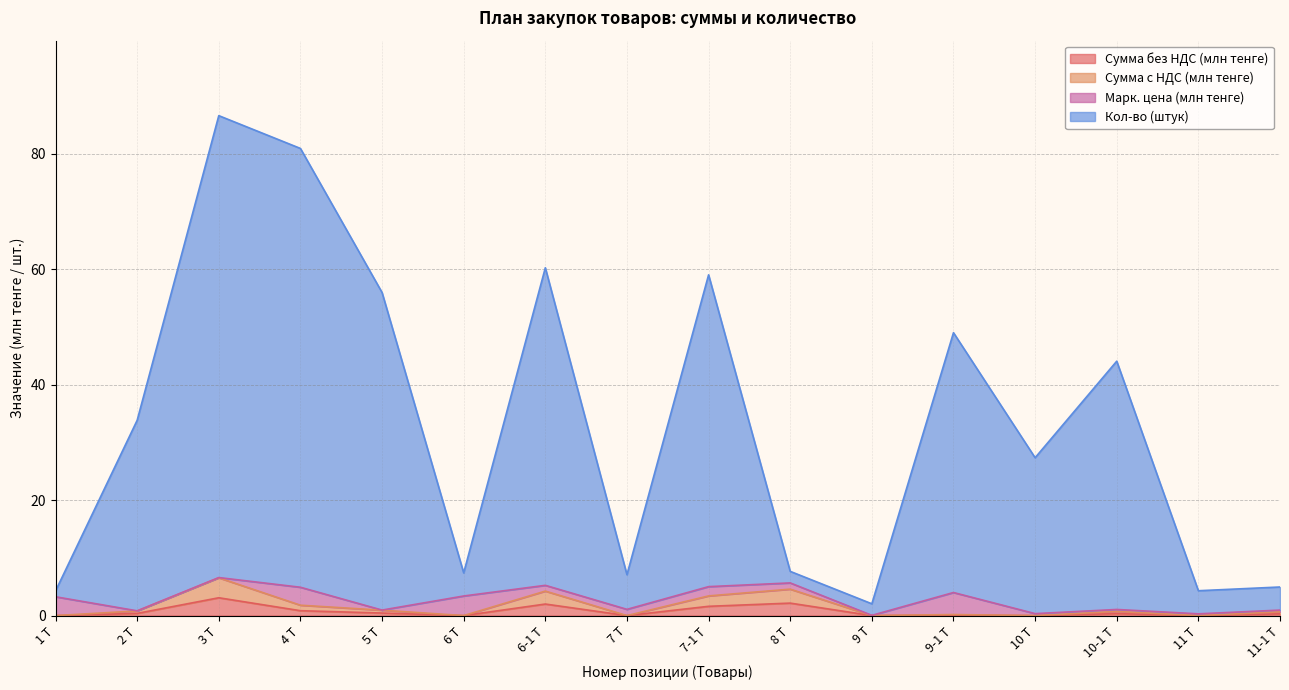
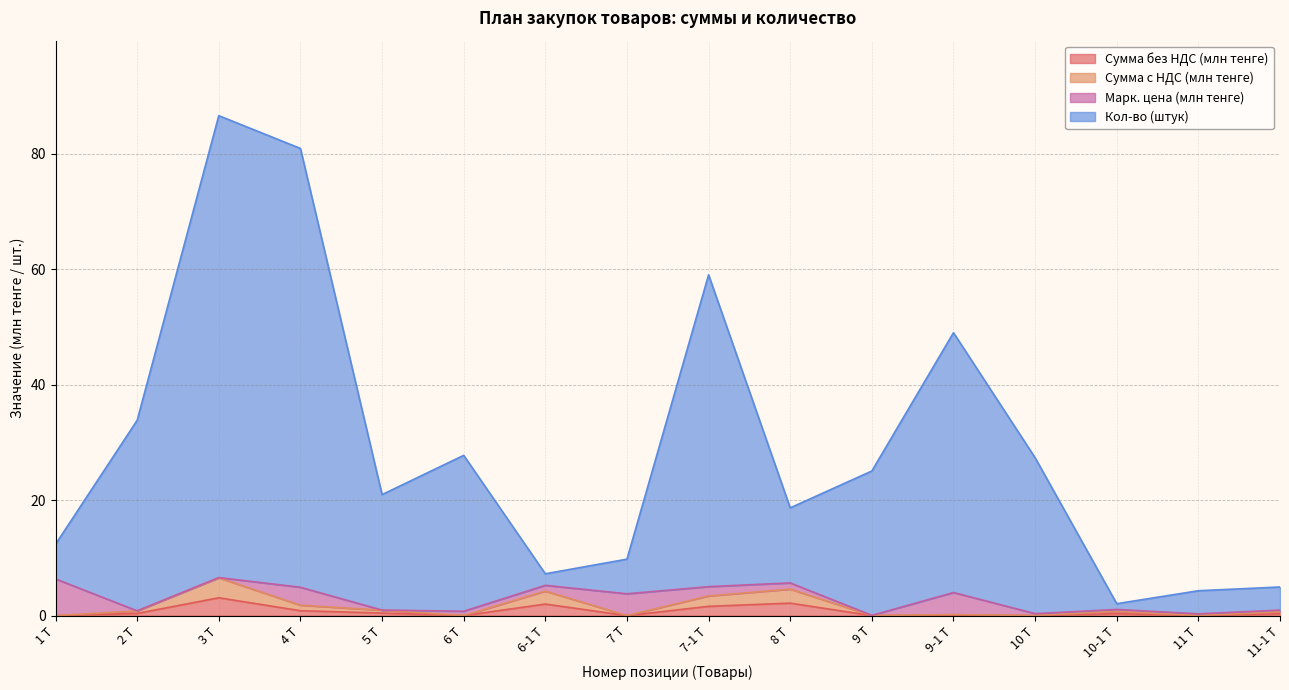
Марк. цена (млн тенге), 1 Т: 3 -> 6
Кол-во (штук), 1 Т: 1 -> 6
Кол-во (штук), 5 Т: 55 -> 20
Марк. цена (млн тенге), 6 Т: 3 -> 1
Кол-во (штук), 6 Т: 4 -> 27
Кол-во (штук), 6-1 Т: 55 -> 2
Марк. цена (млн тенге), 7 Т: 1 -> 4
Кол-во (штук), 8 Т: 2 -> 13
Кол-во (штук), 9 Т: 2 -> 25
Кол-во (штук), 10-1 Т: 43 -> 1
